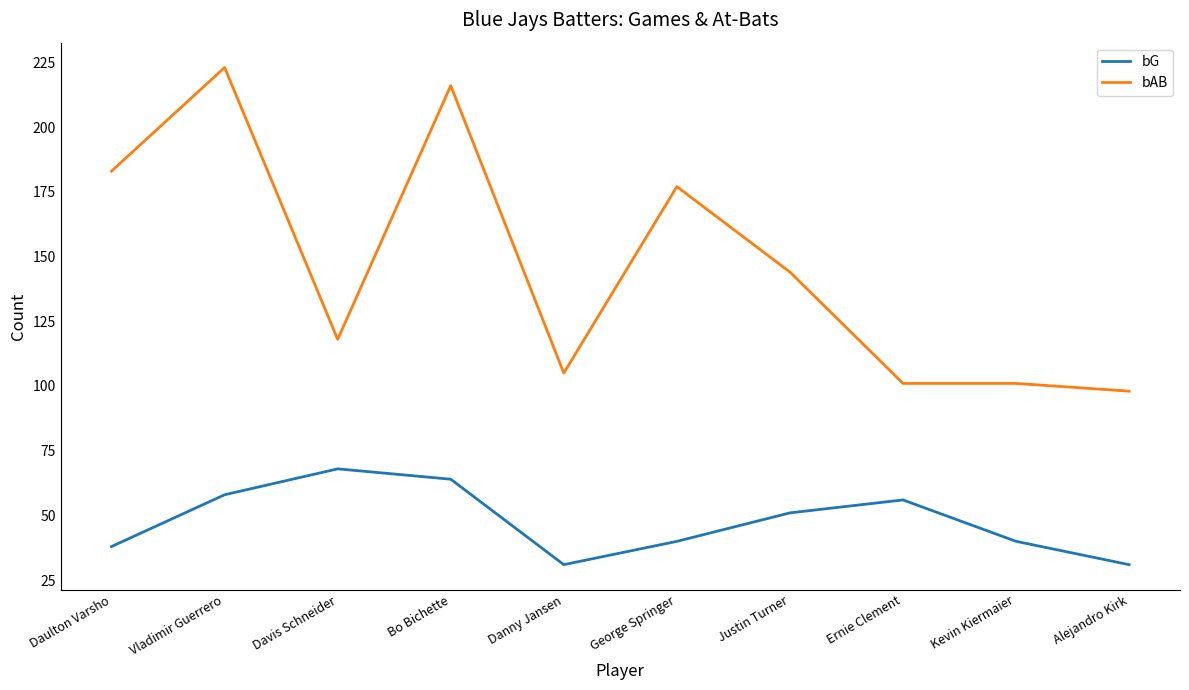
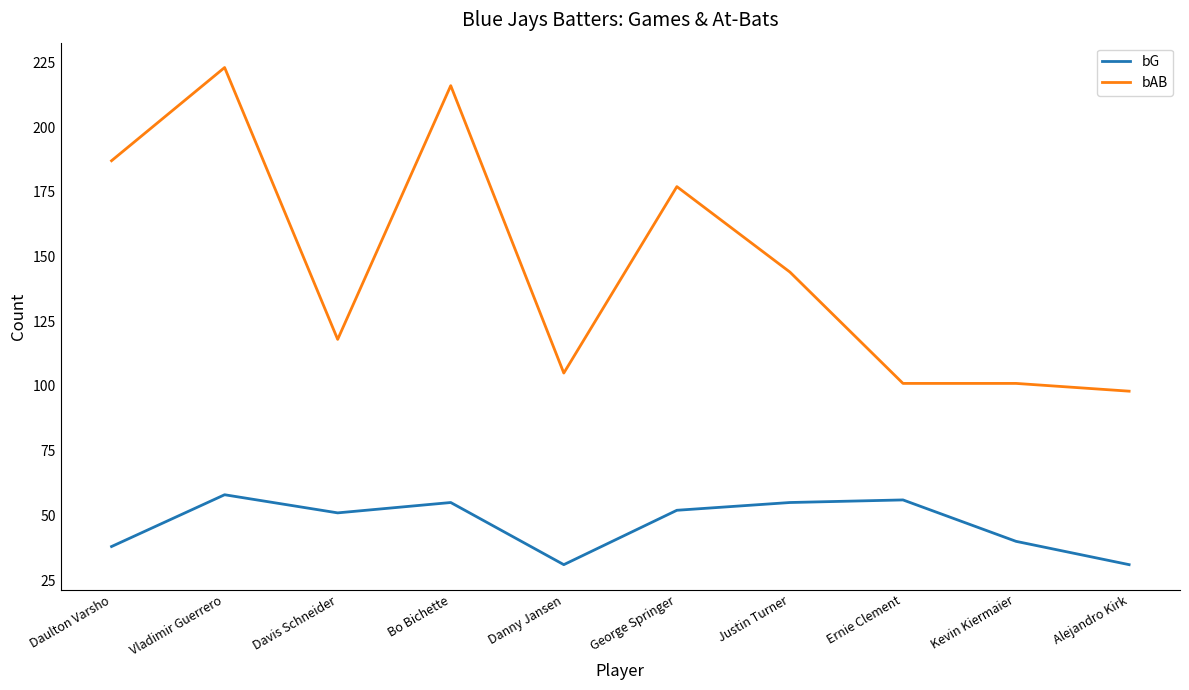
bAB, Daulton Varsho: 183 -> 187
bG, Davis Schneider: 68 -> 51
bG, Bo Bichette: 64 -> 55
bG, George Springer: 40 -> 52
bG, Justin Turner: 51 -> 55
